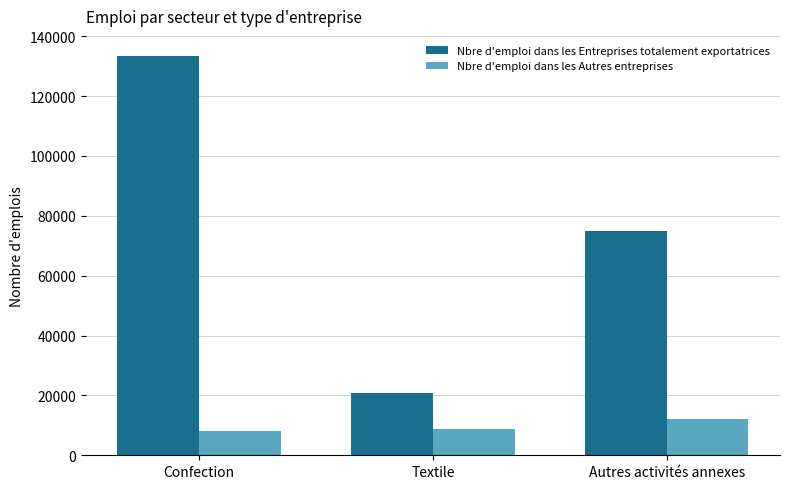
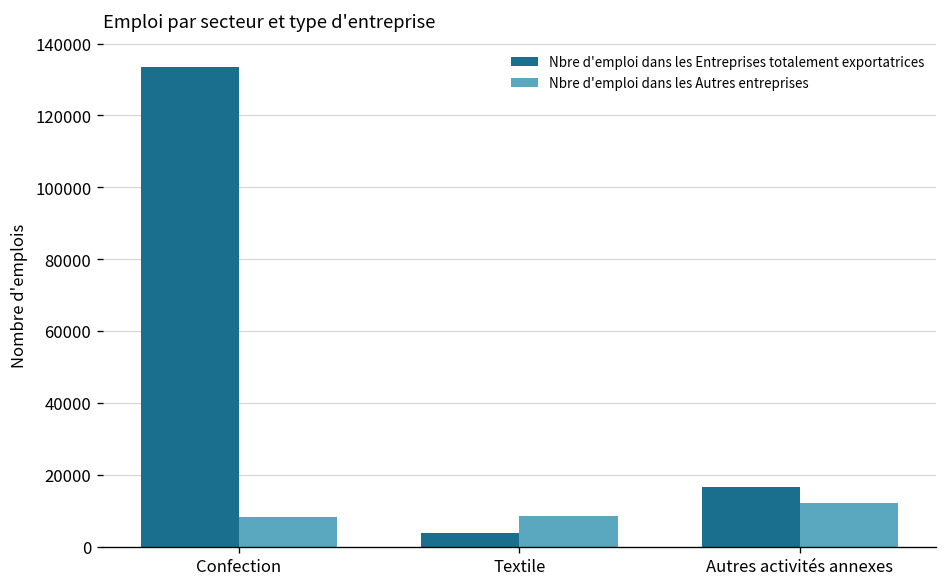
Nbre d'emploi dans les Entreprises totalement exportatrices, Textile: 21000 -> 4000
Nbre d'emploi dans les Entreprises totalement exportatrices, Autres activités annexes: 75000 -> 17000
